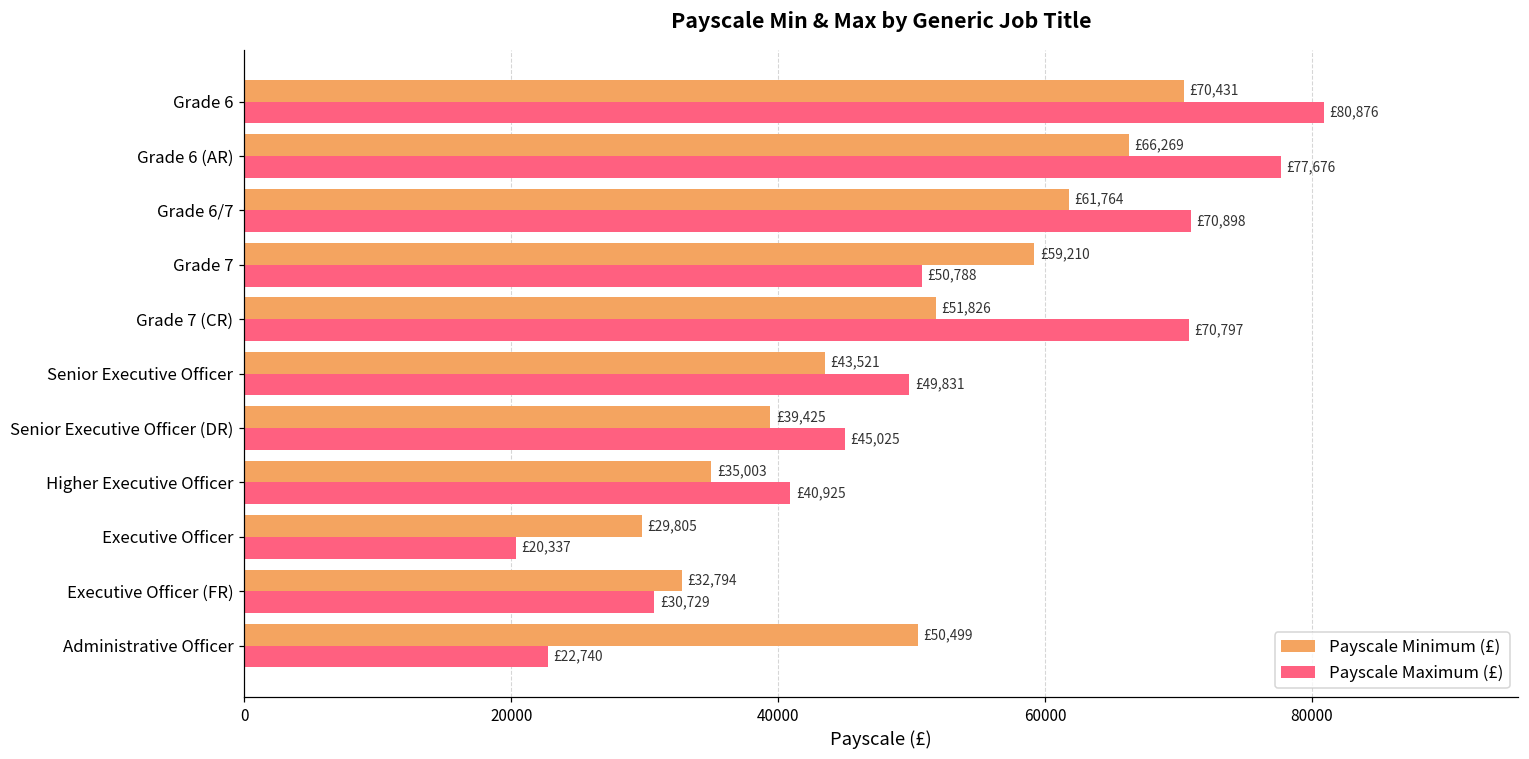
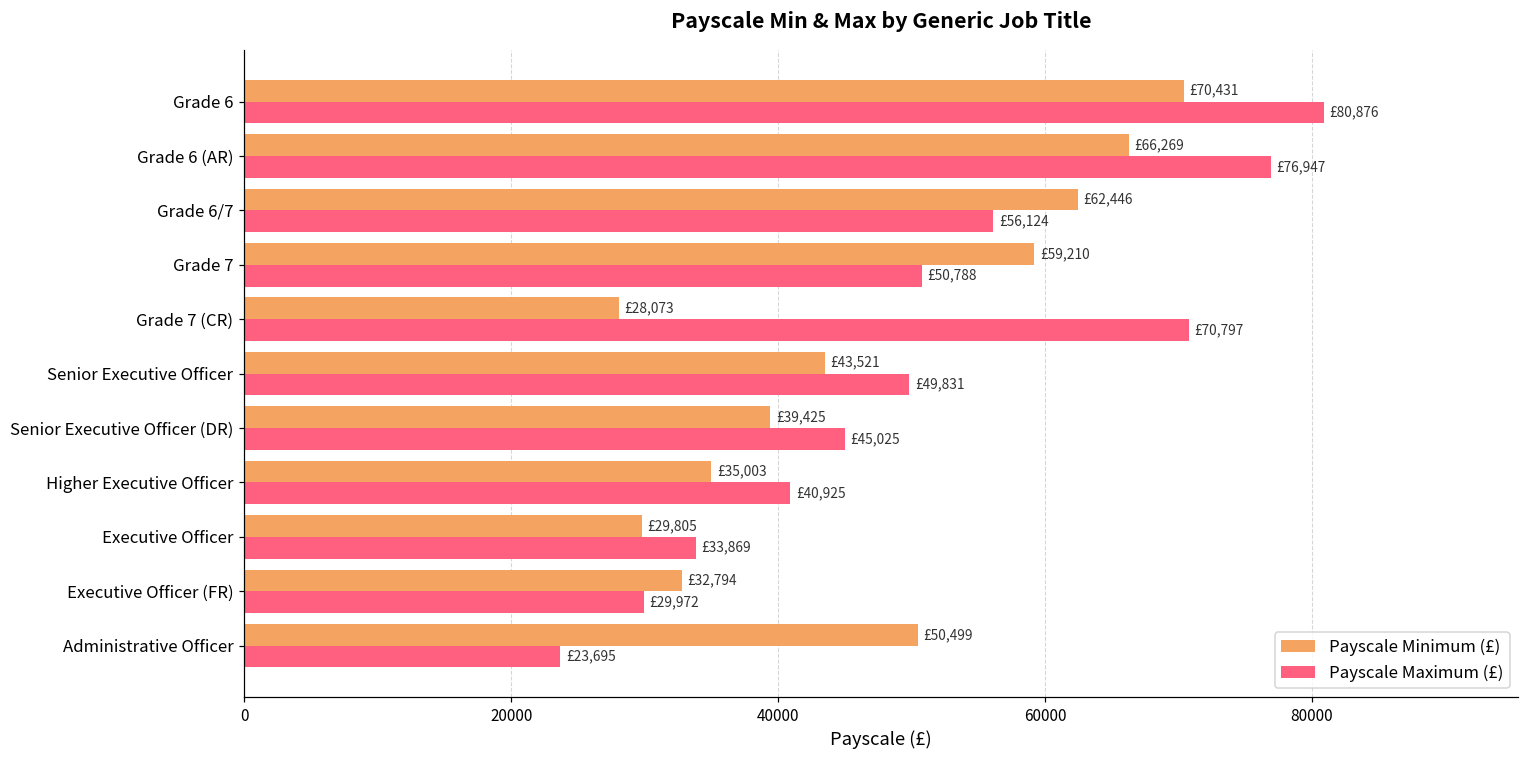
Payscale Maximum (£), Grade 6 (AR): £77,676 -> £76,947
Payscale Minimum (£), Grade 6/7: £61,764 -> £62,446
Payscale Maximum (£), Grade 6/7: £70,898 -> £56,124
Payscale Minimum (£), Grade 7 (CR): £51,826 -> £28,073
Payscale Maximum (£), Executive Officer: £20,337 -> £33,869
Payscale Maximum (£), Executive Officer (FR): £30,729 -> £29,972
Payscale Maximum (£), Administrative Officer: £22,740 -> £23,695
